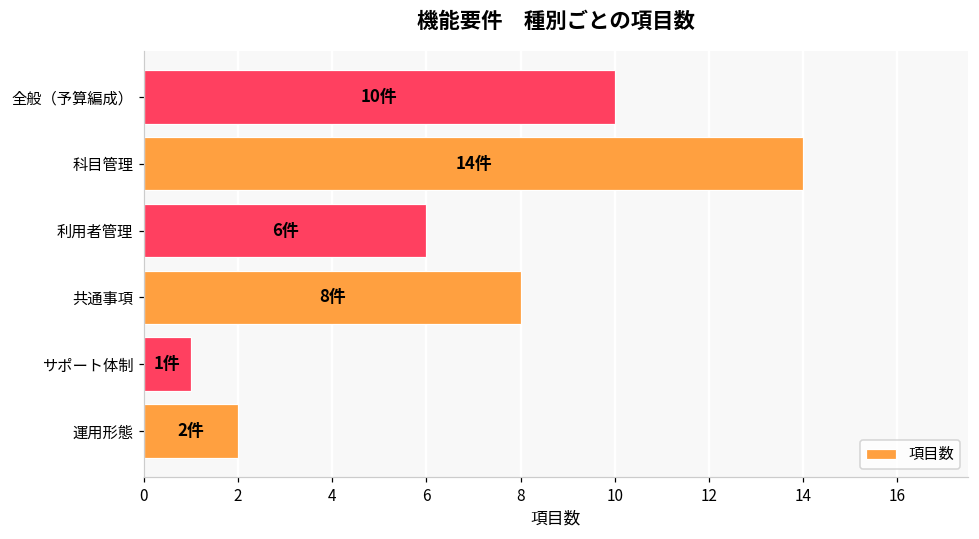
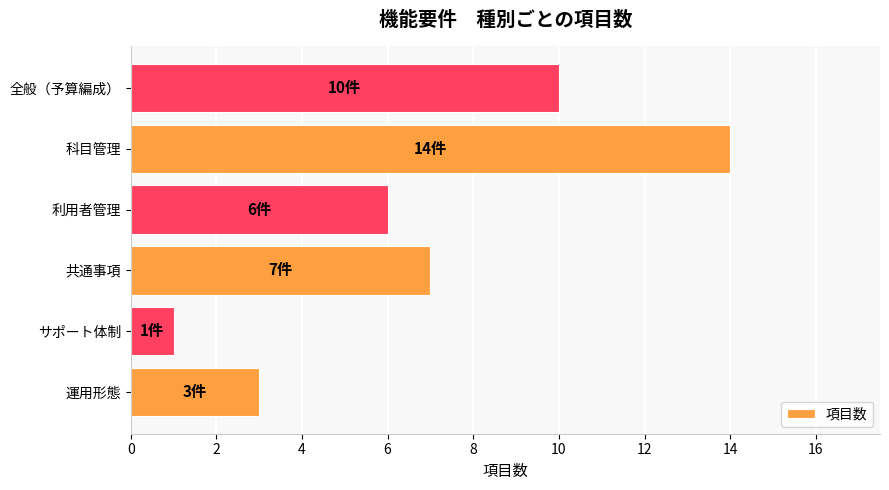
共通事項: 8件 -> 7件
運用形態: 2件 -> 3件
